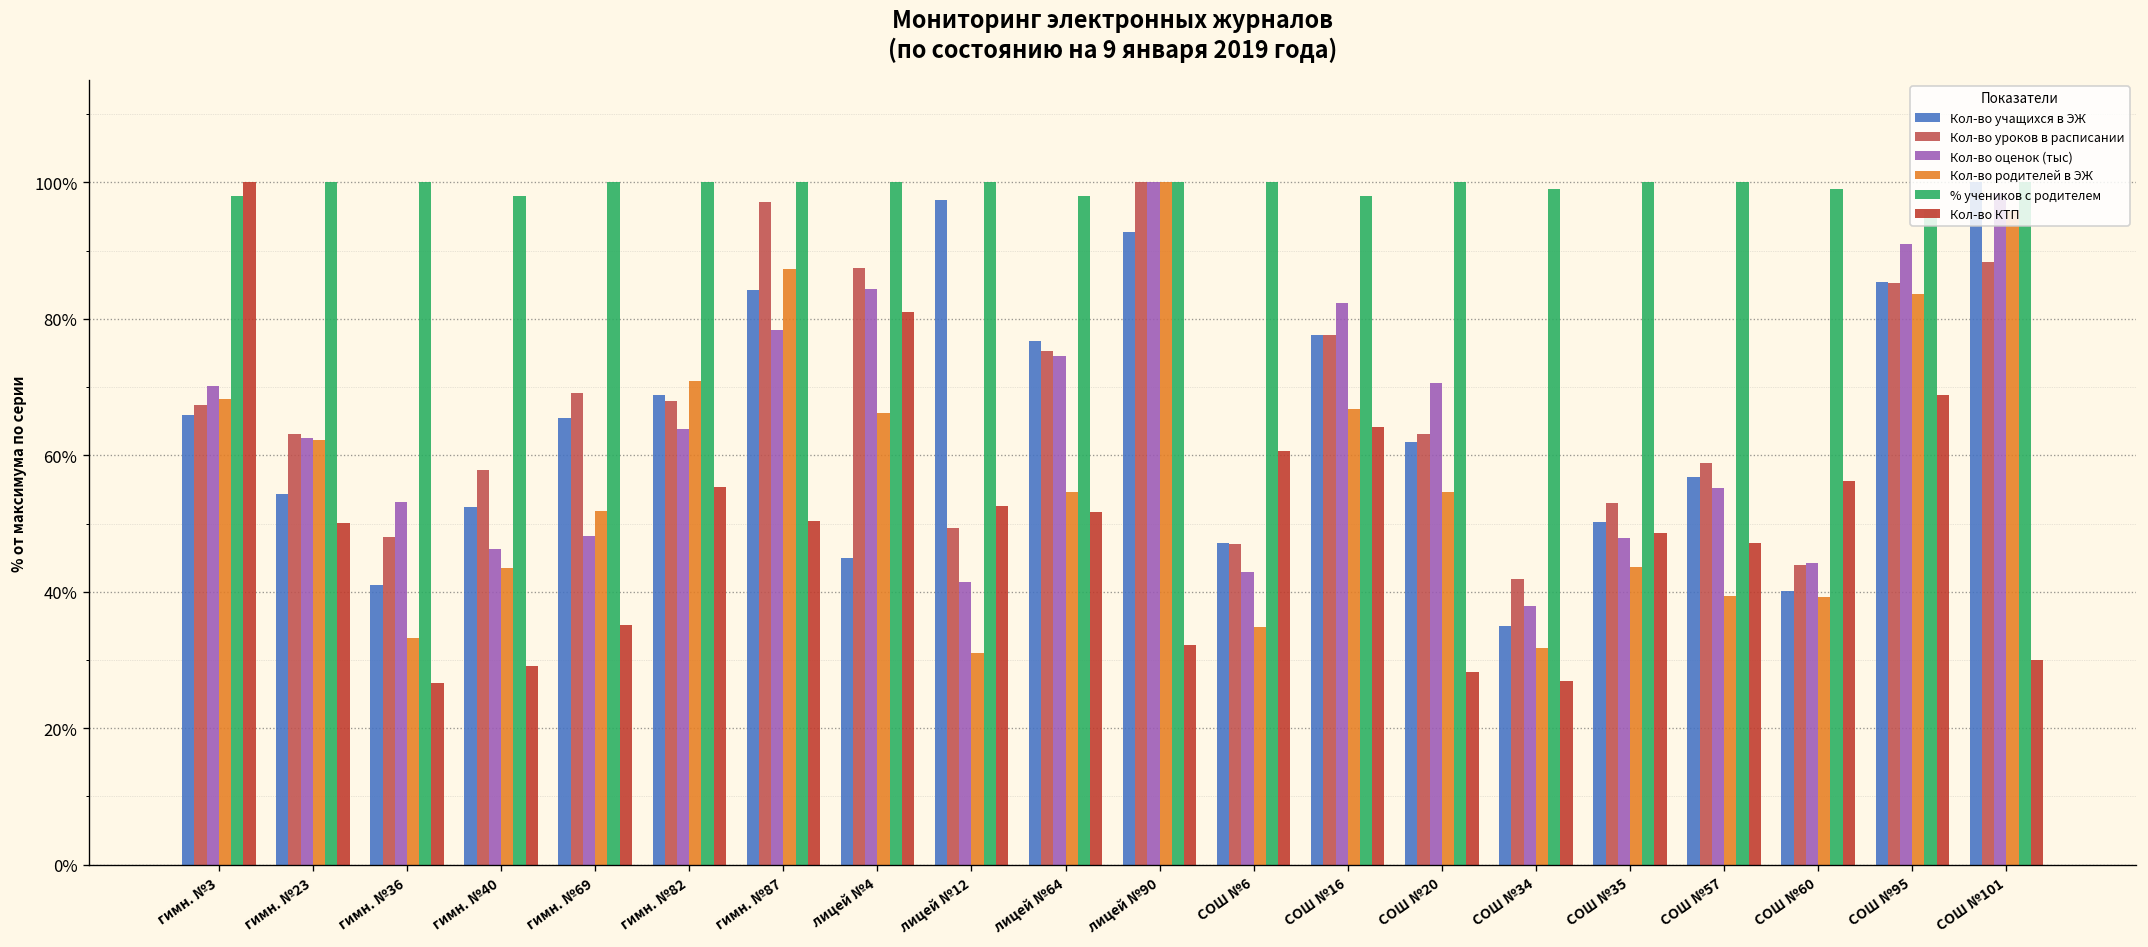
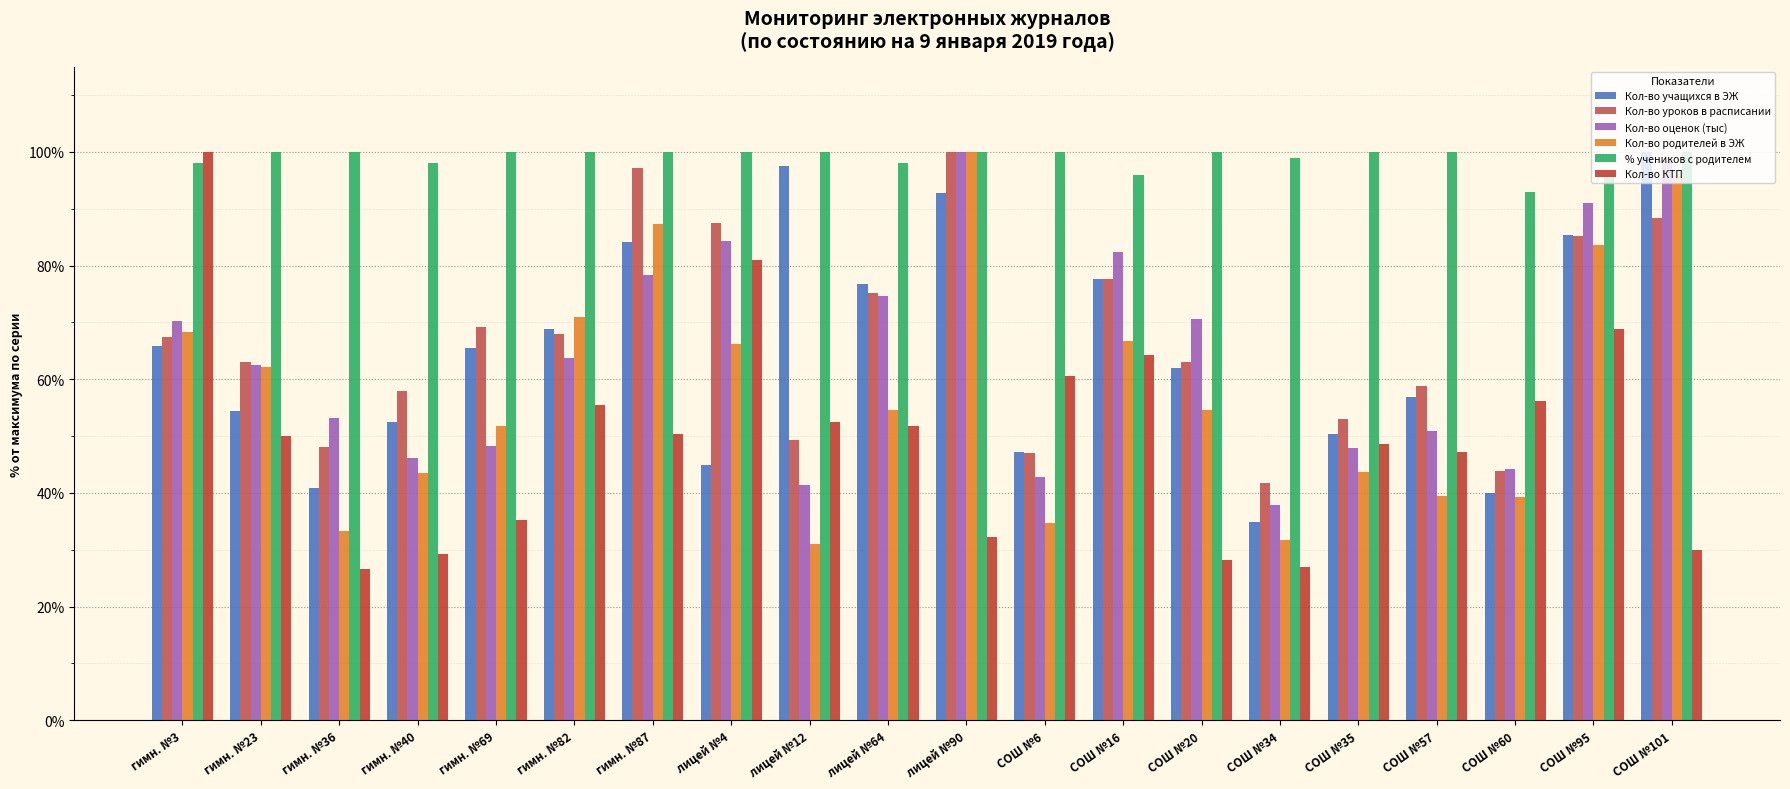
% учеников с родителем, СОШ №16: 98% -> 96%
Кол-во оценок (тыс), СОШ №57: 55% -> 51%
% учеников с родителем, СОШ №60: 99% -> 93%
